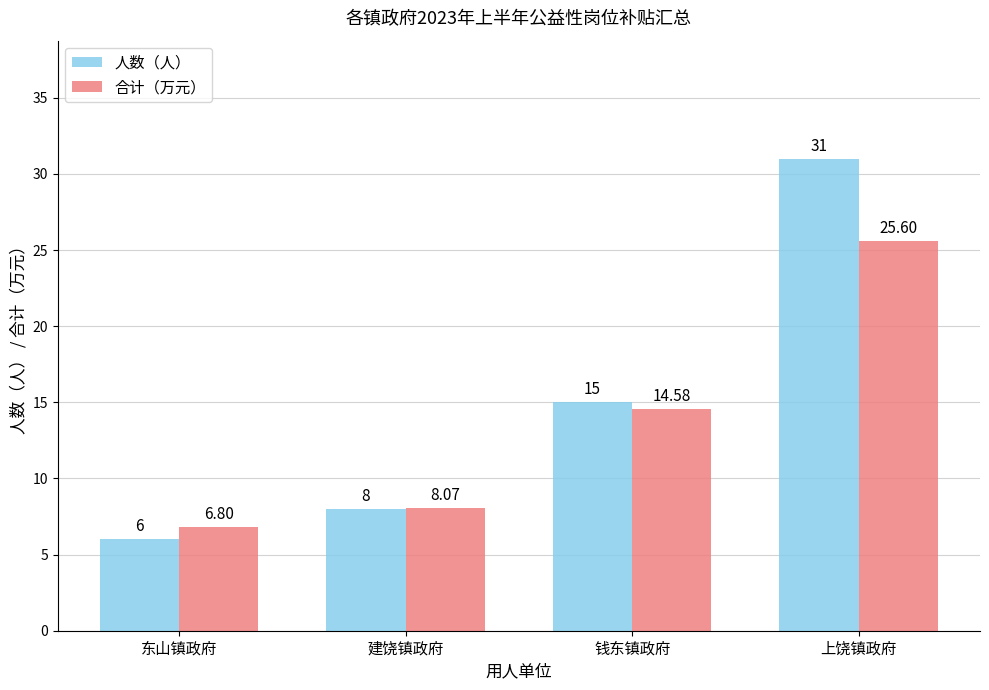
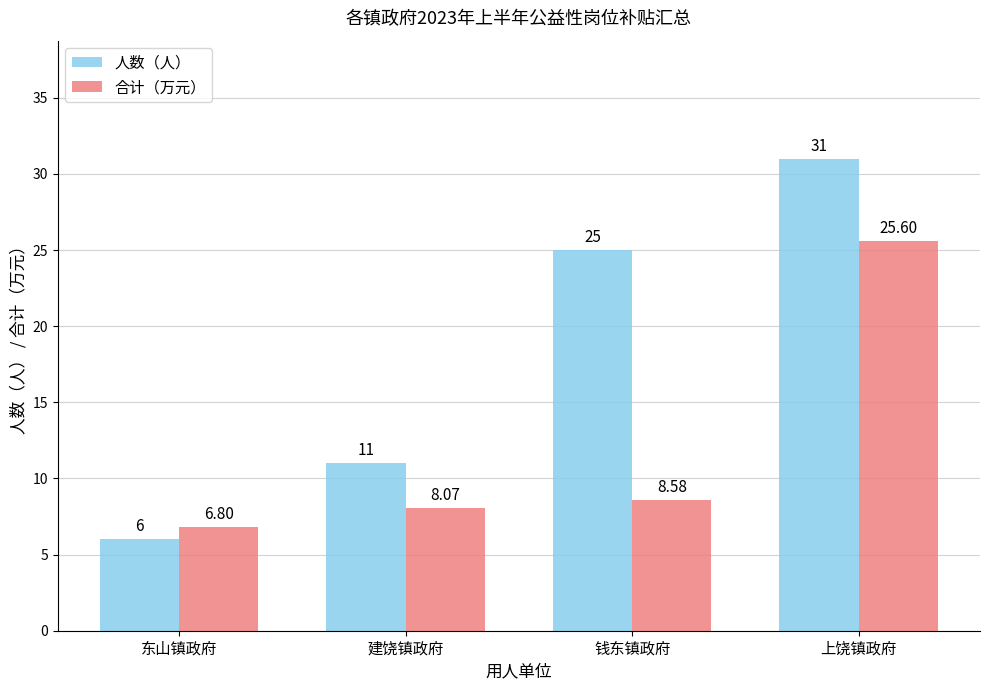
人数（人）, 建饶镇政府: 8 -> 11
人数（人）, 钱东镇政府: 15 -> 25
合计（万元）, 钱东镇政府: 14.58 -> 8.58
